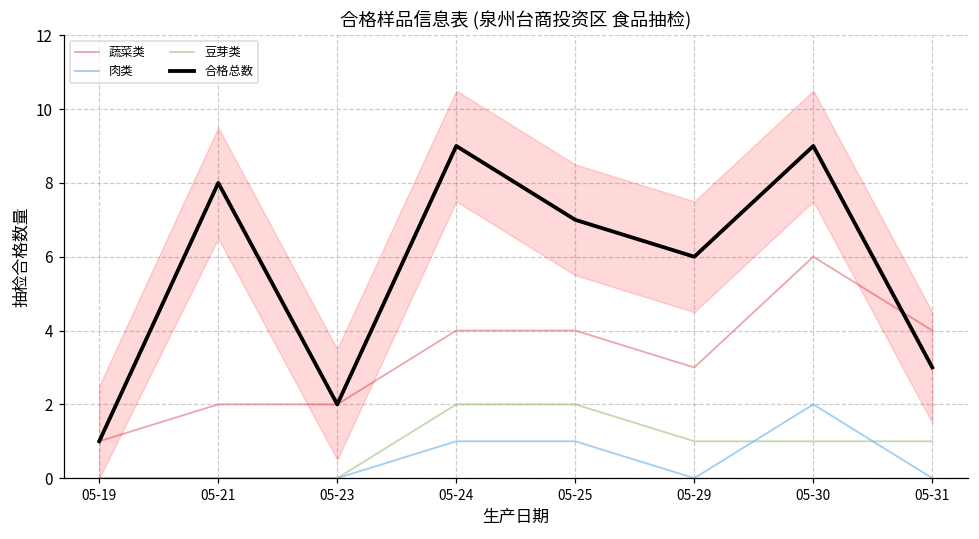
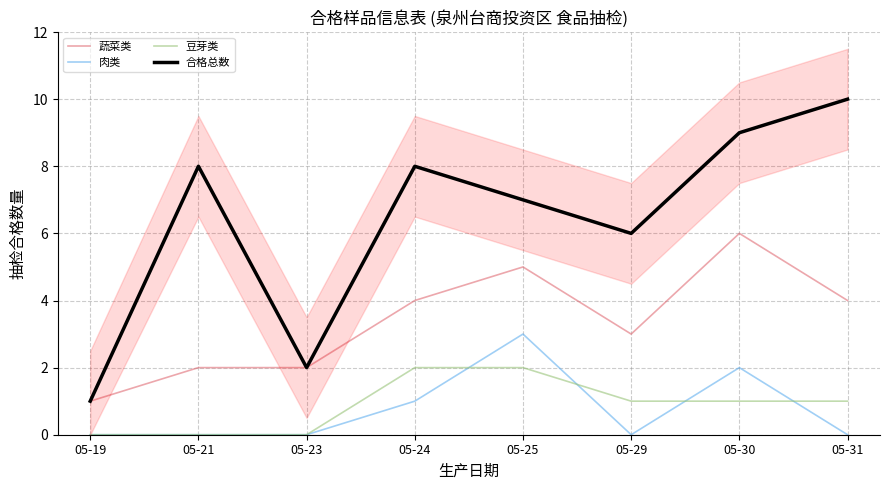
合格总数, 05-24: 9 -> 8
蔬菜类, 05-25: 4 -> 5
肉类, 05-25: 1 -> 3
合格总数, 05-31: 3 -> 10
